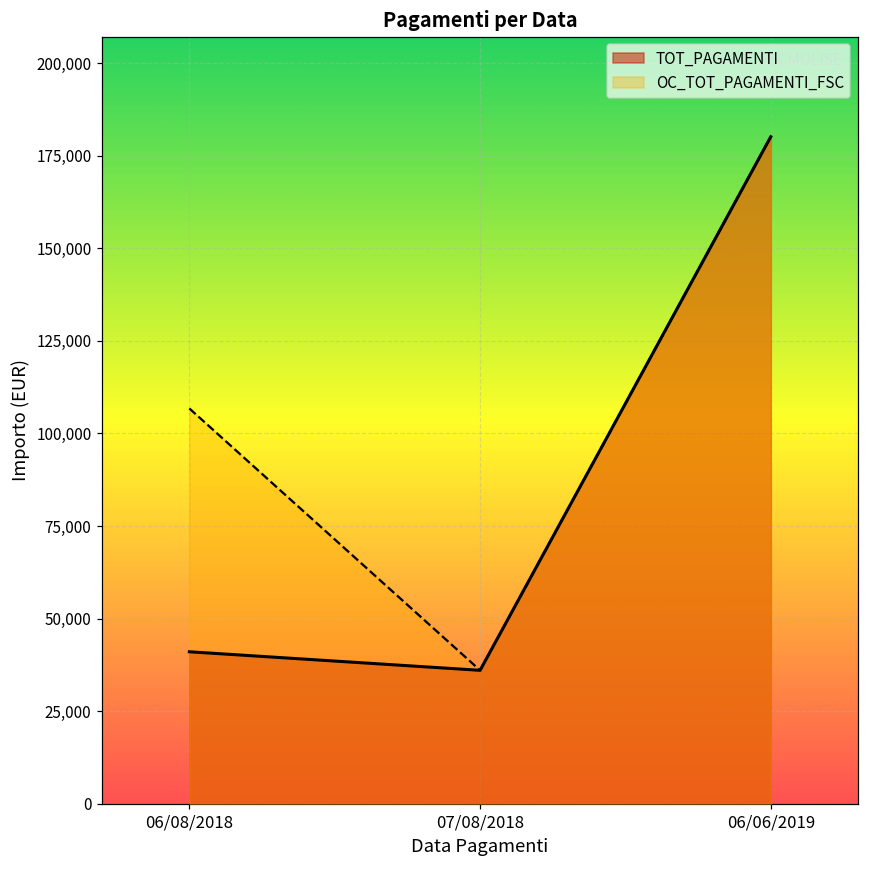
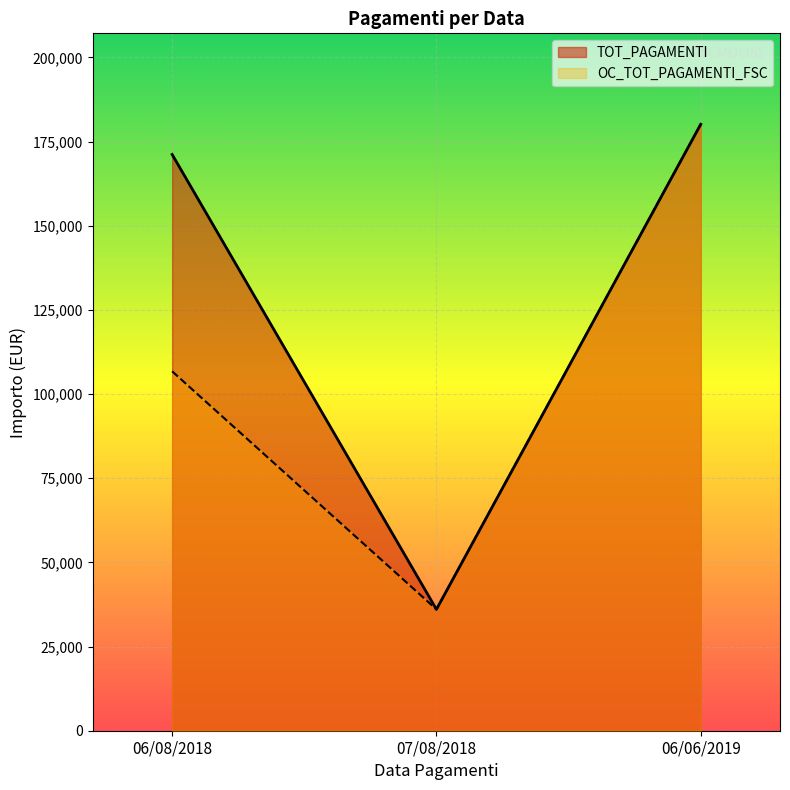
TOT_PAGAMENTI, 06/08/2018: 41,000 -> 171,000
